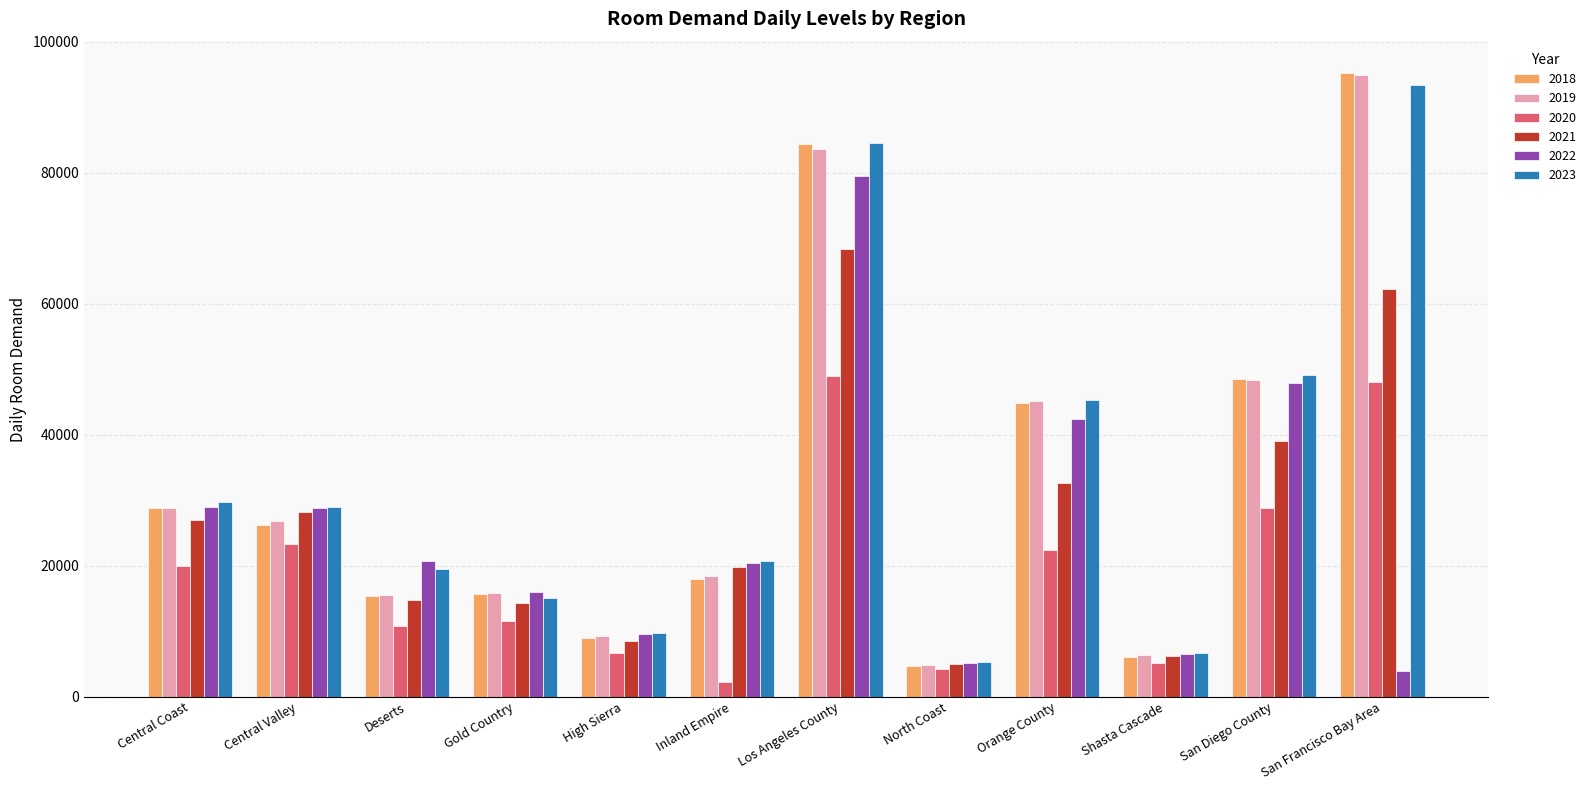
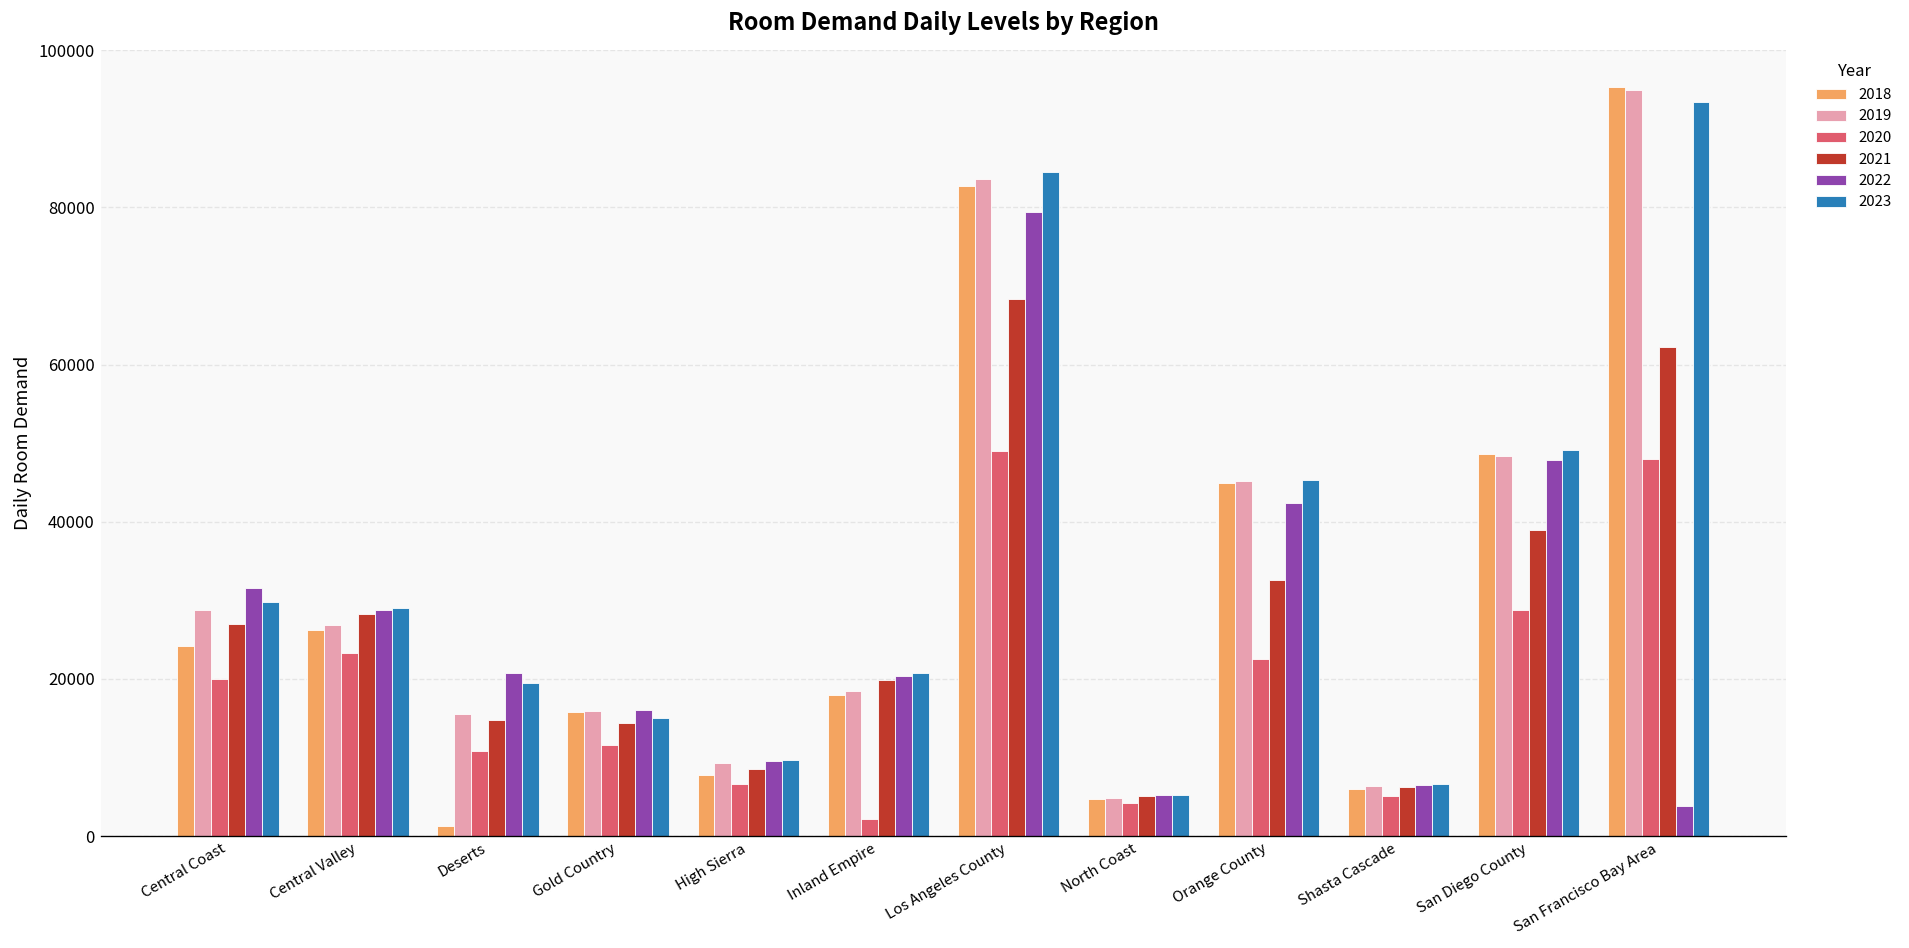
2018, Central Coast: 29000 -> 24000
2022, Central Coast: 29000 -> 32000
2018, Deserts: 15000 -> 1000
2018, High Sierra: 9000 -> 8000
2018, Los Angeles County: 84000 -> 83000
